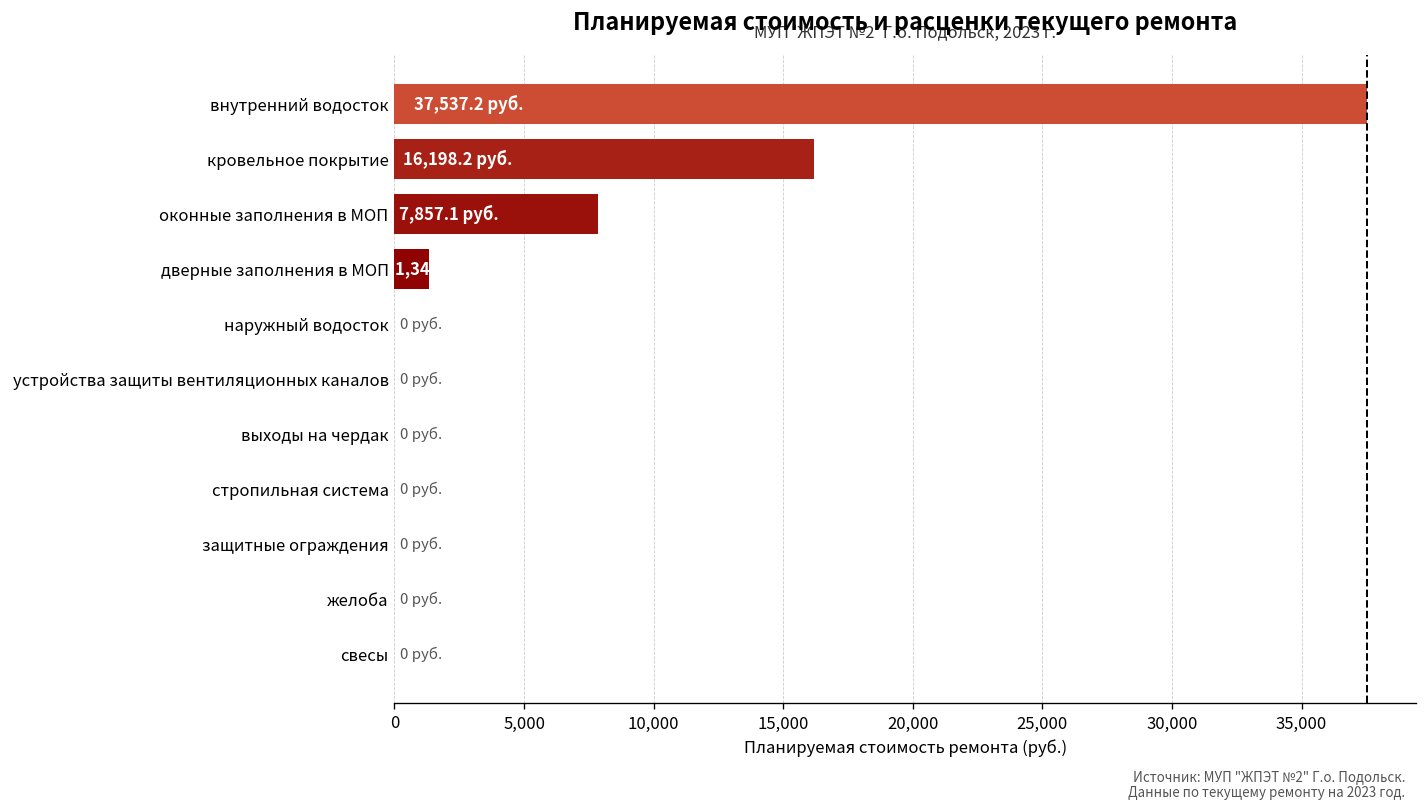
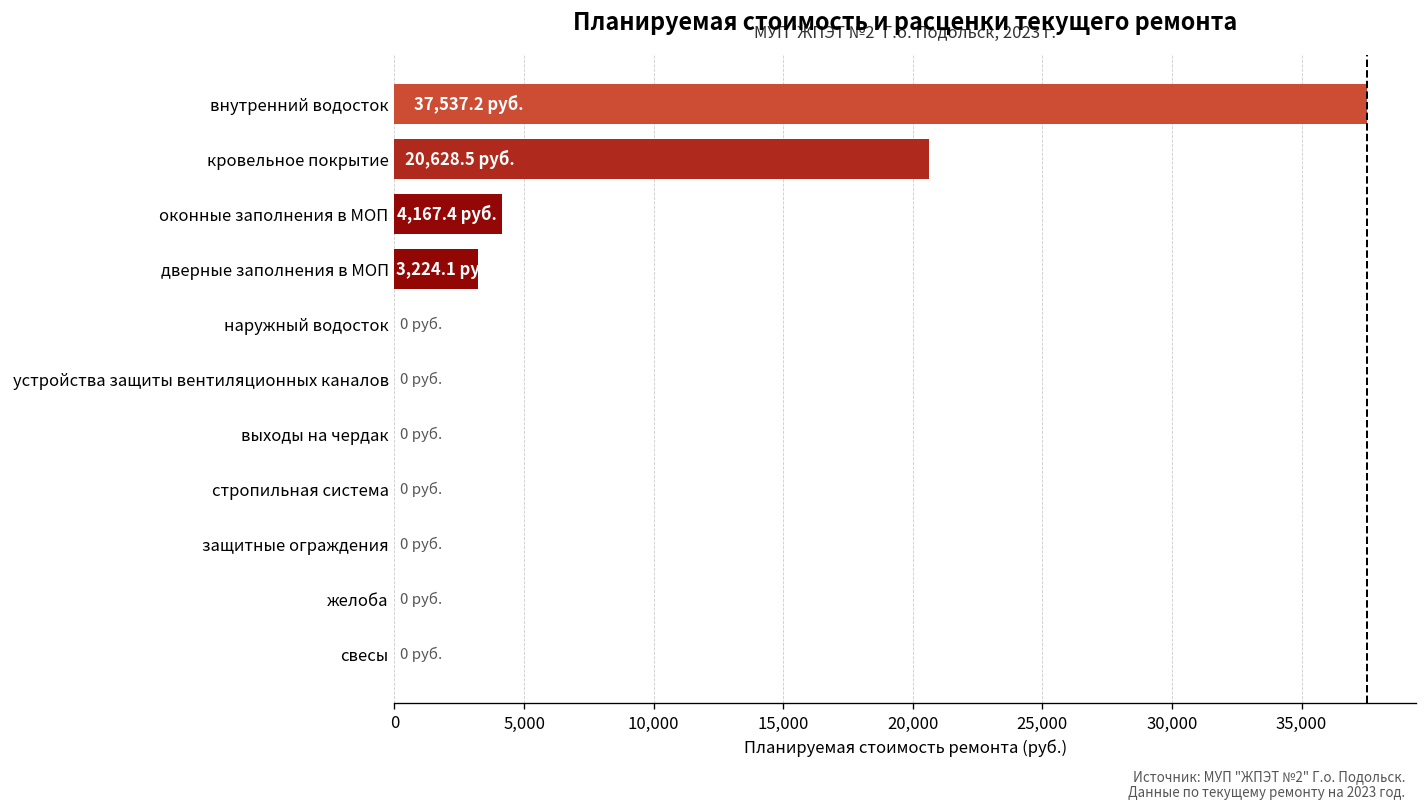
кровельное покрытие: 16,198.2 -> 20,628.5
оконные заполнения в МОП: 7,857.1 -> 4,167.4
дверные заполнения в МОП: 1,300 -> 3,200
